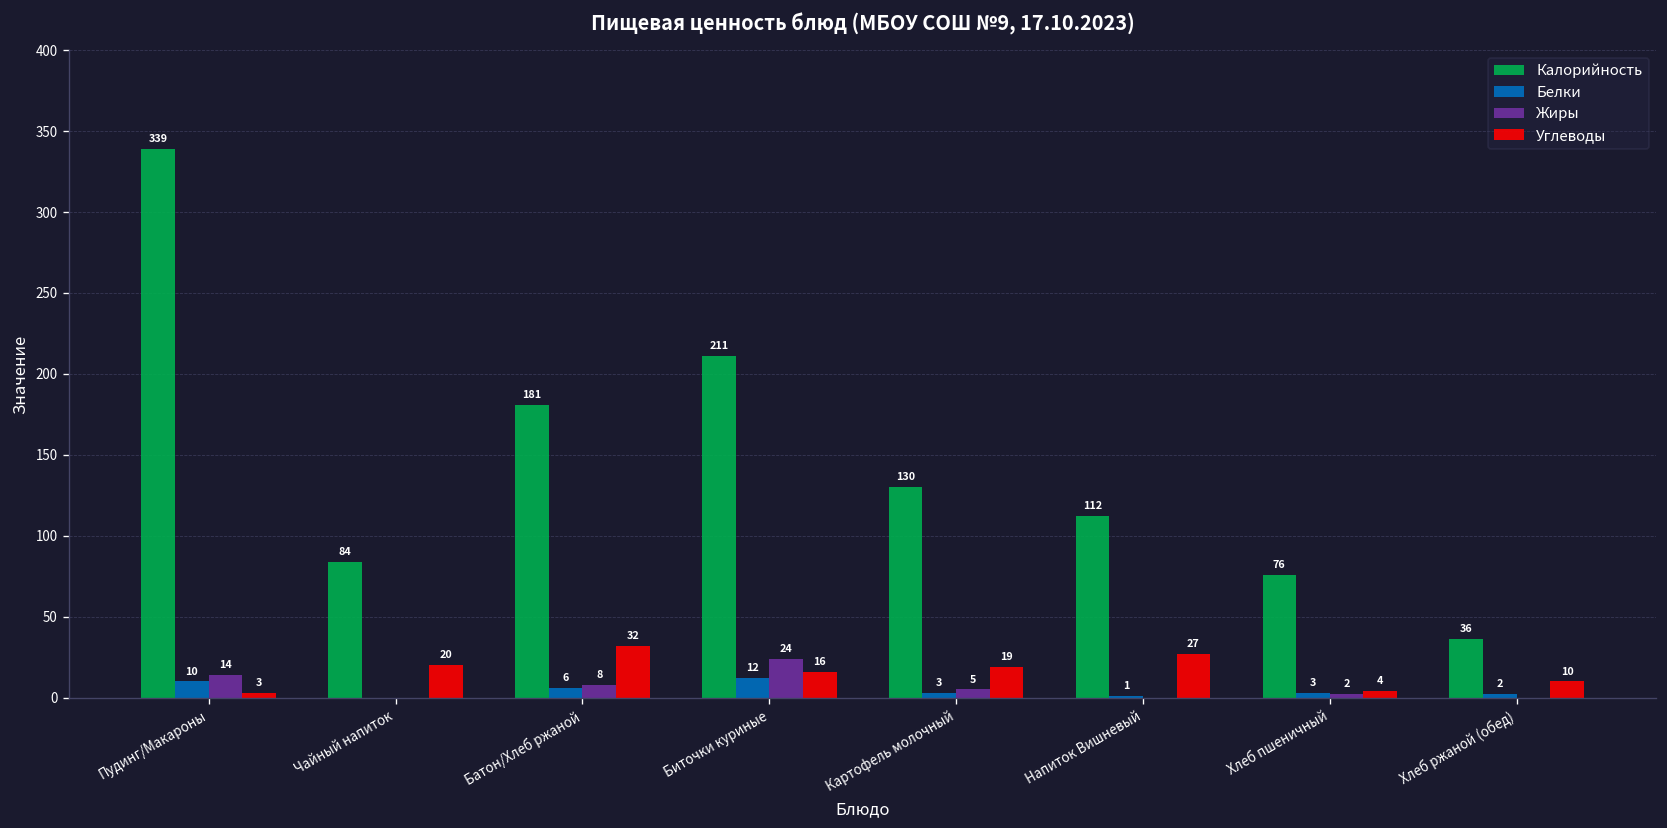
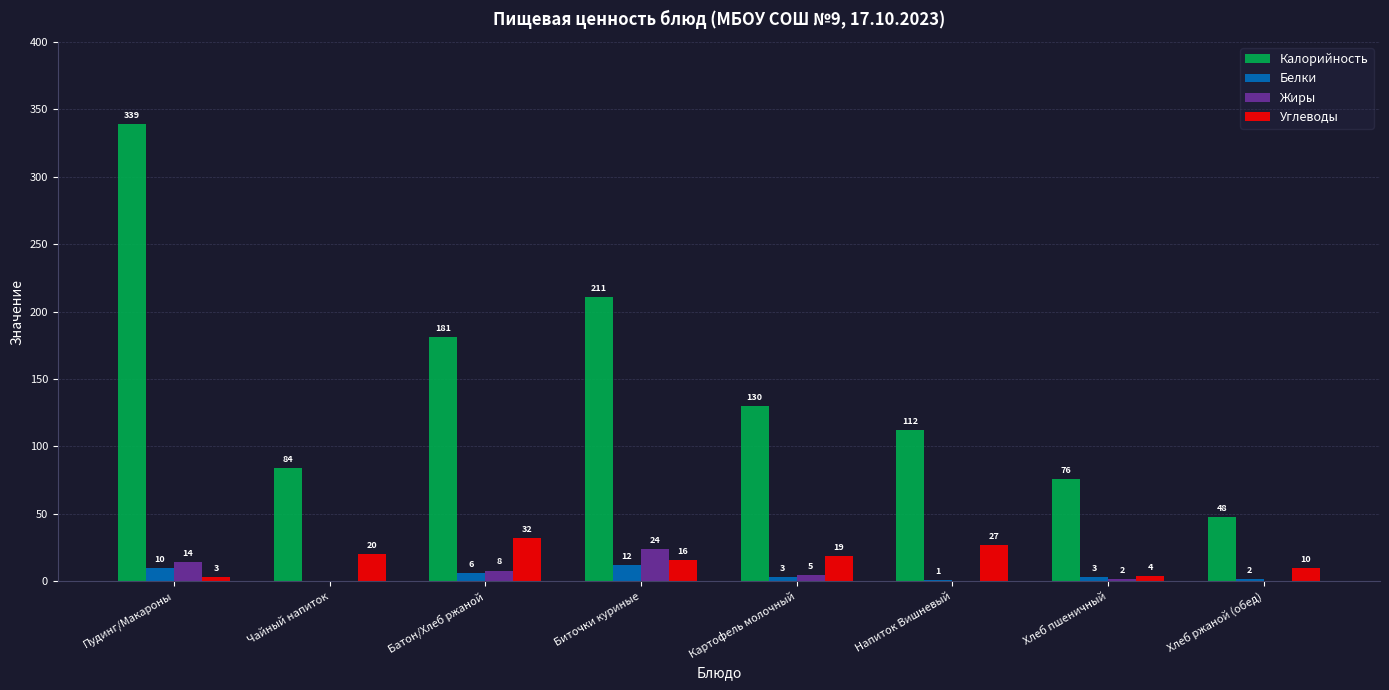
Калорийность, Хлеб ржаной (обед): 36 -> 48
